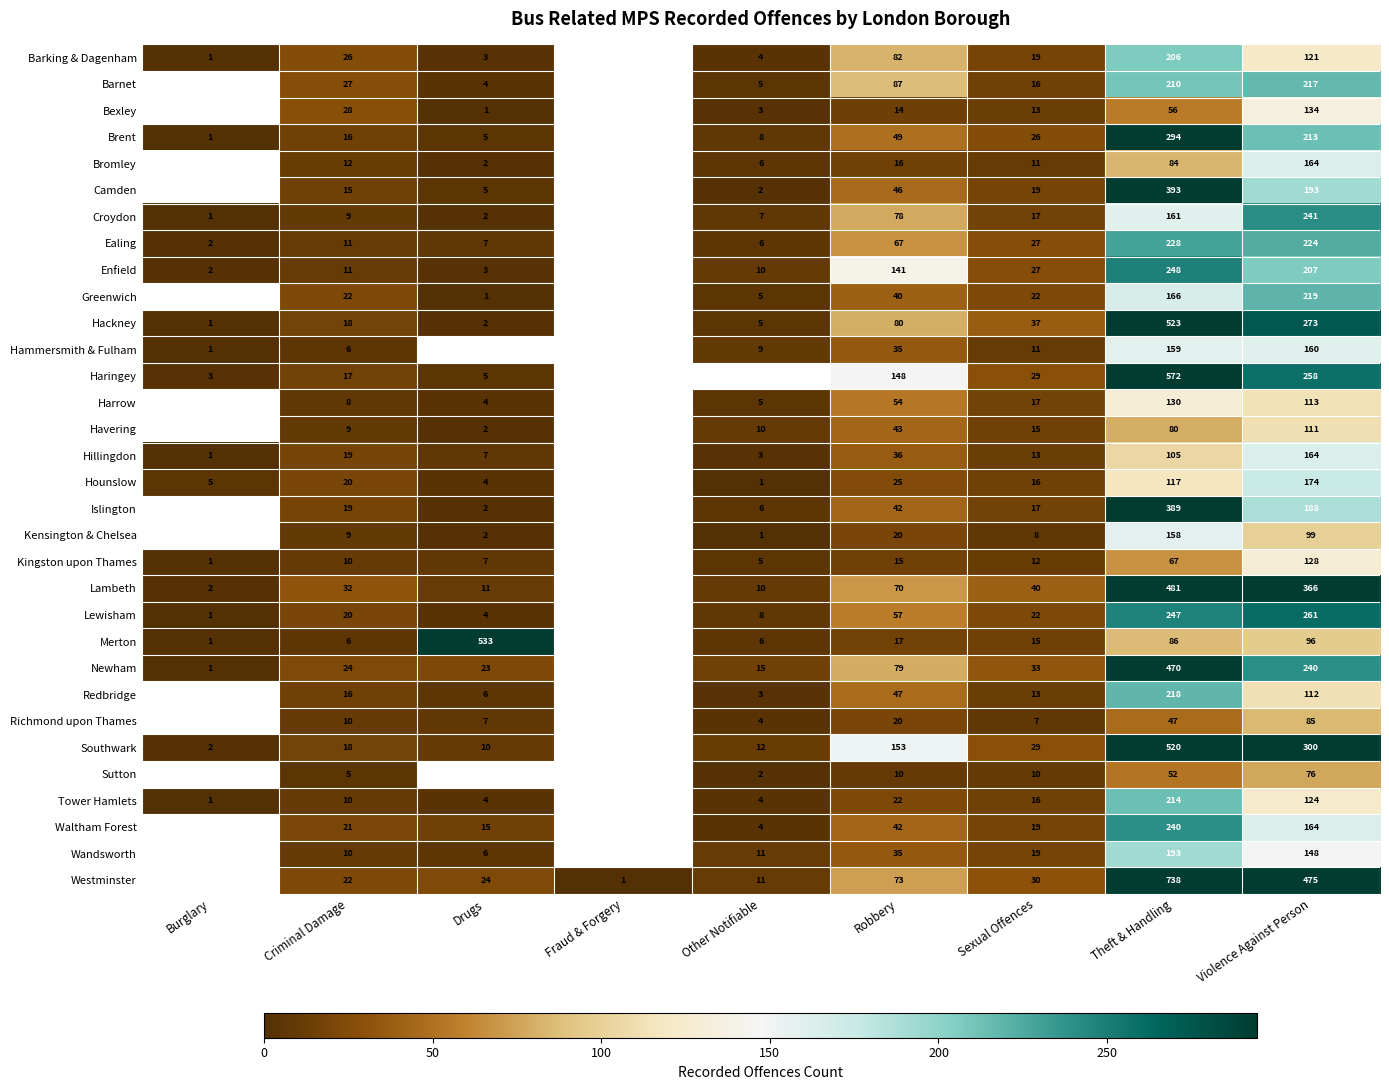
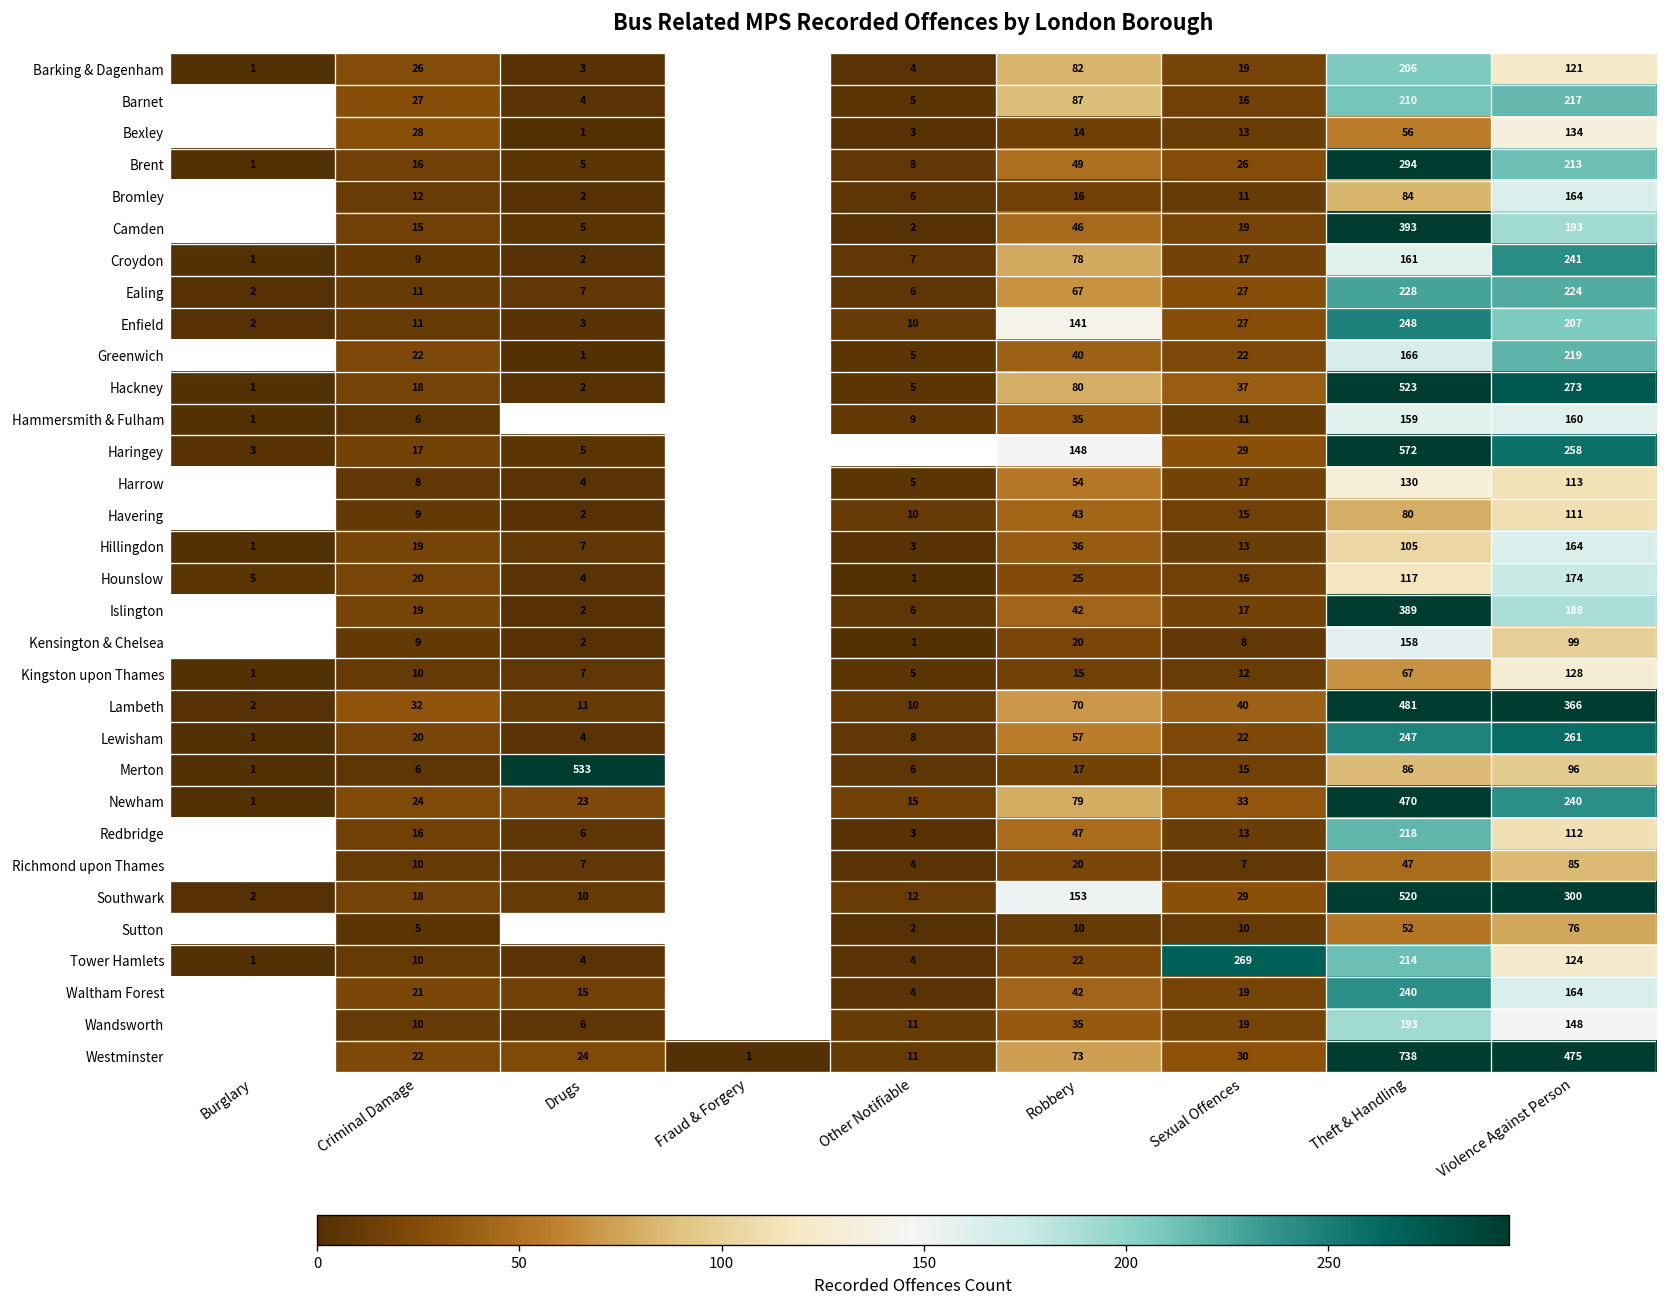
Tower Hamlets, Sexual Offences: 16 -> 269
